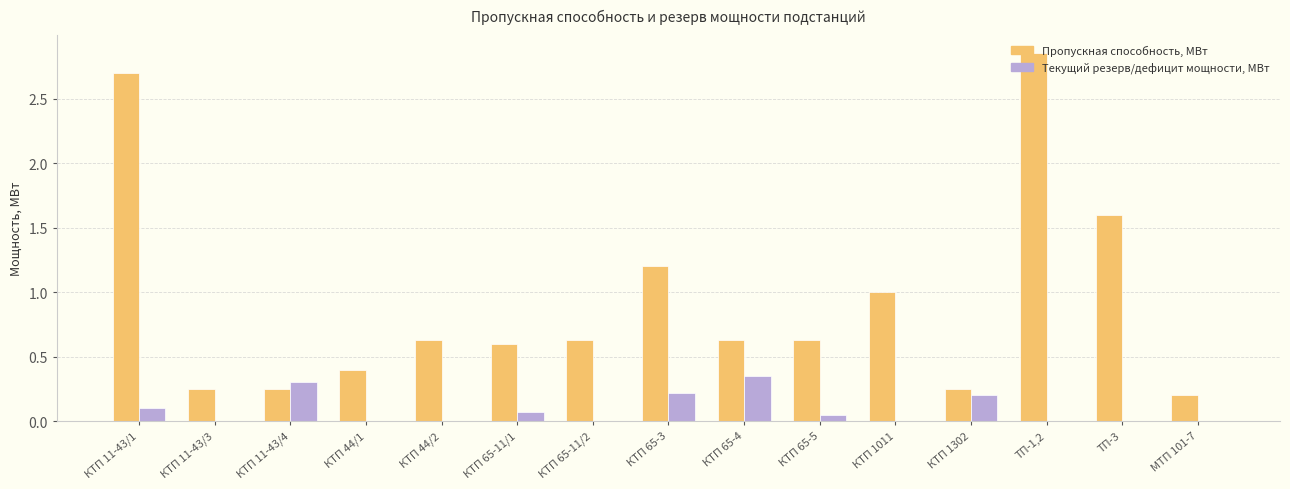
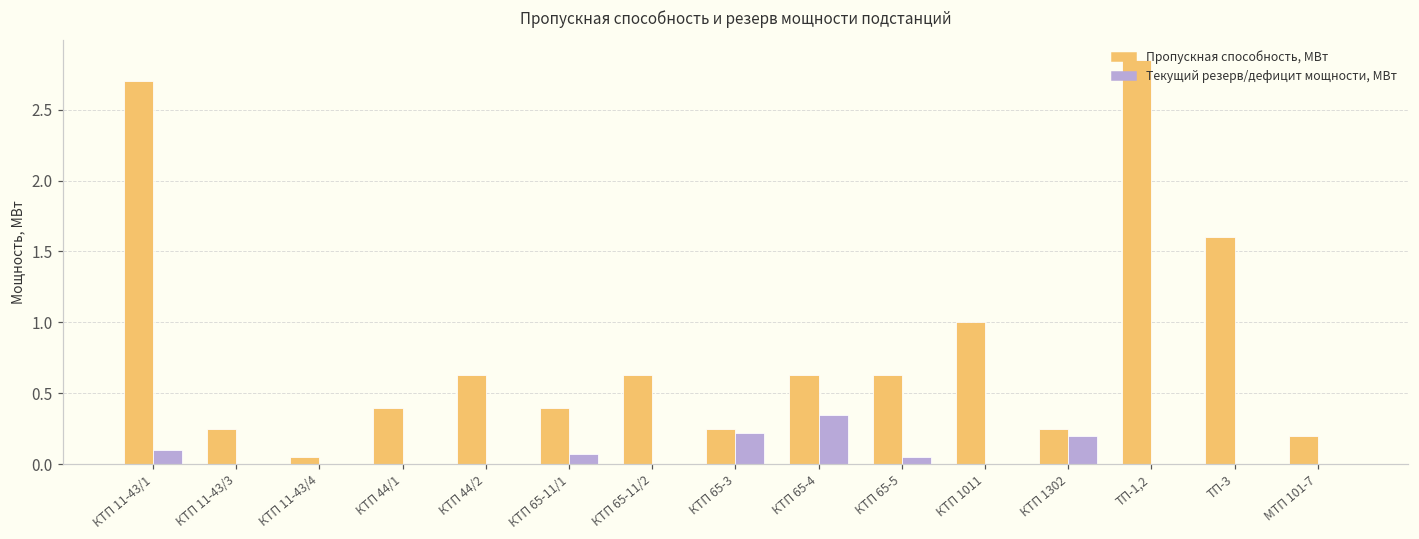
Пропускная способность, МВт, КТП 11-43/4: 0.25 -> 0.05
Текущий резерв/дефицит мощности, МВт, КТП 11-43/4: 0.3 -> 0.0
Пропускная способность, МВт, КТП 65-11/1: 0.6 -> 0.4
Пропускная способность, МВт, КТП 65-3: 1.20 -> 0.25
